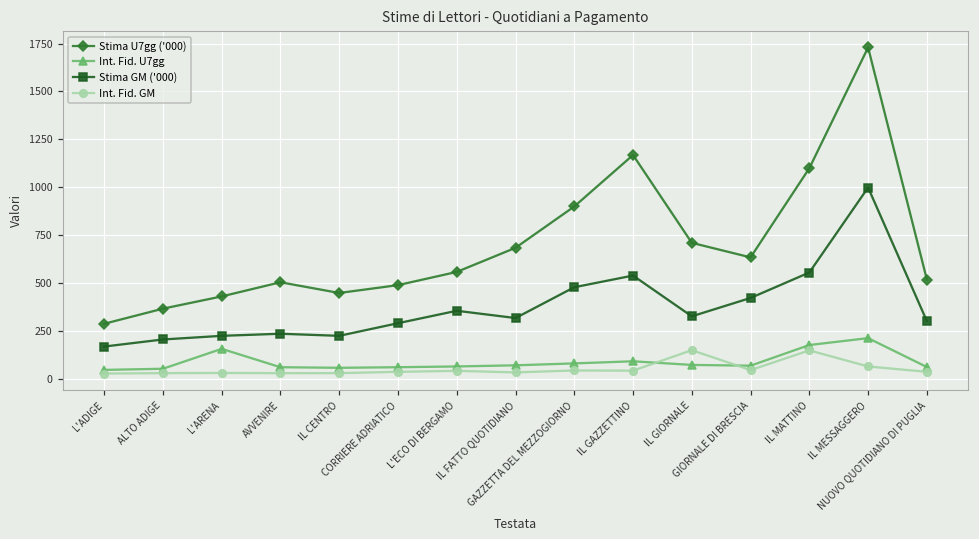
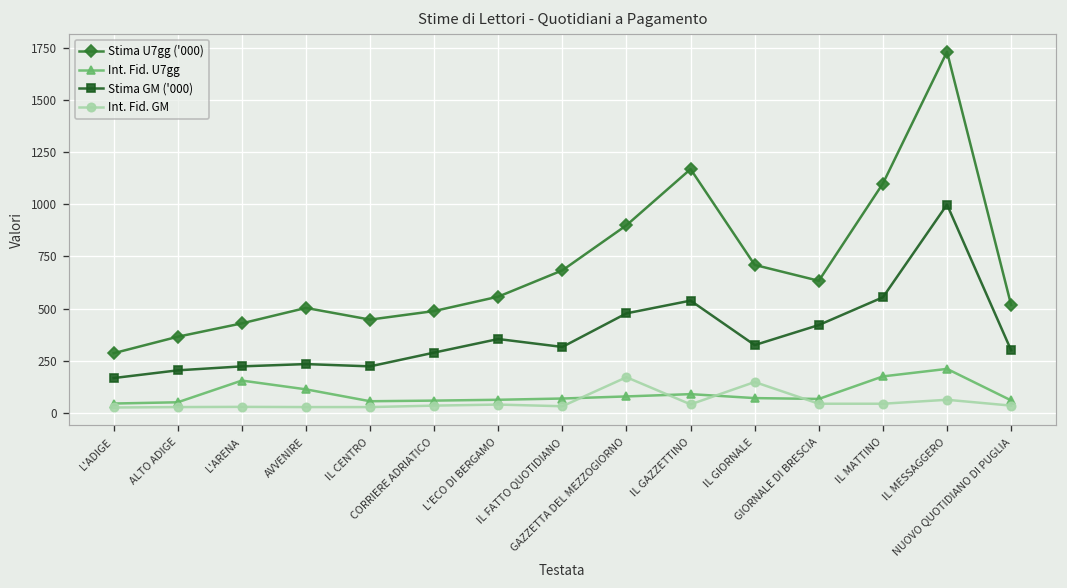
Int. Fid. U7gg, AVVENIRE: 60 -> 110
Int. Fid. GM, GAZZETTA DEL MEZZOGIORNO: 40 -> 170
Int. Fid. GM, IL MATTINO: 150 -> 40
